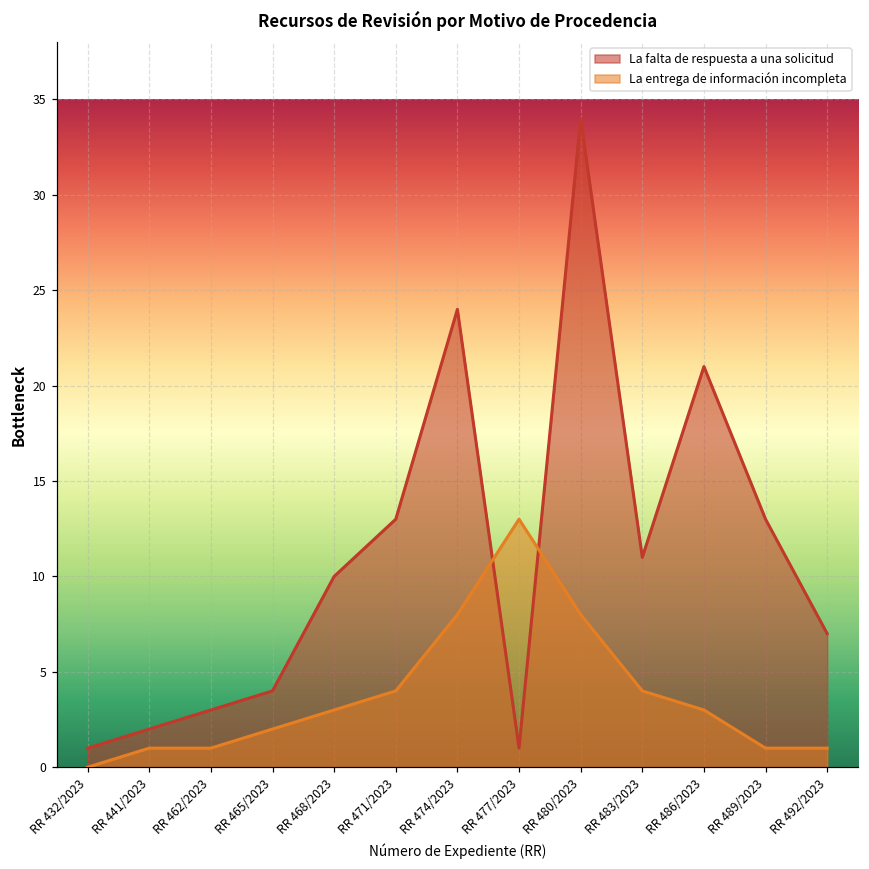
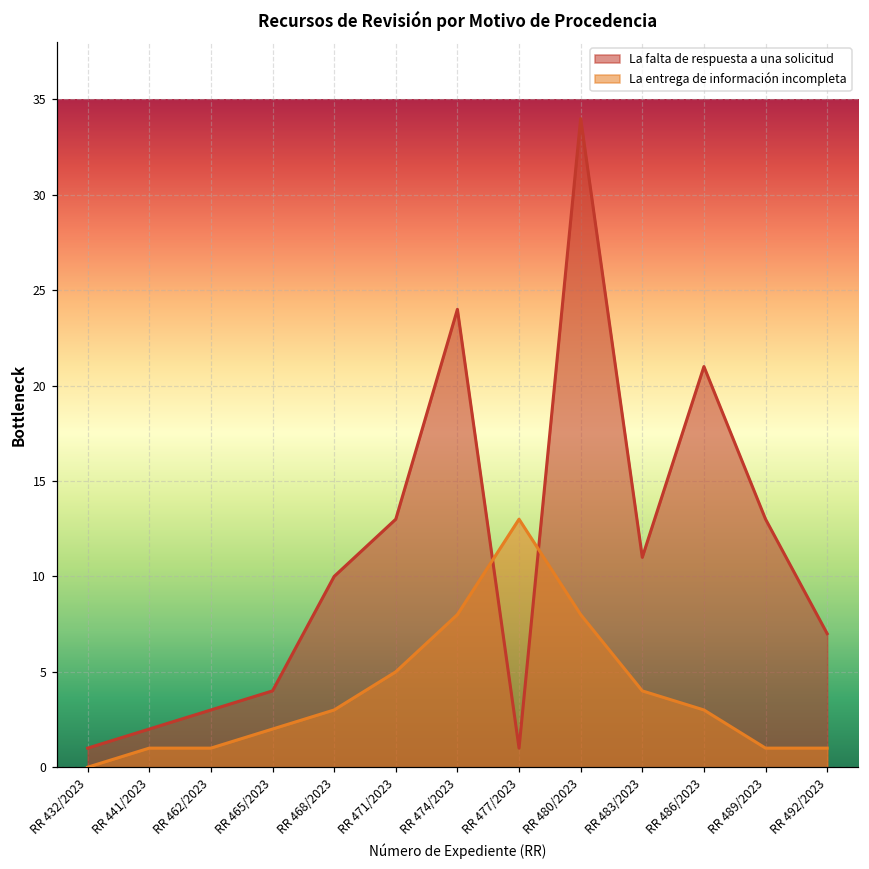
La entrega de información incompleta, RR 471/2023: 4 -> 5
